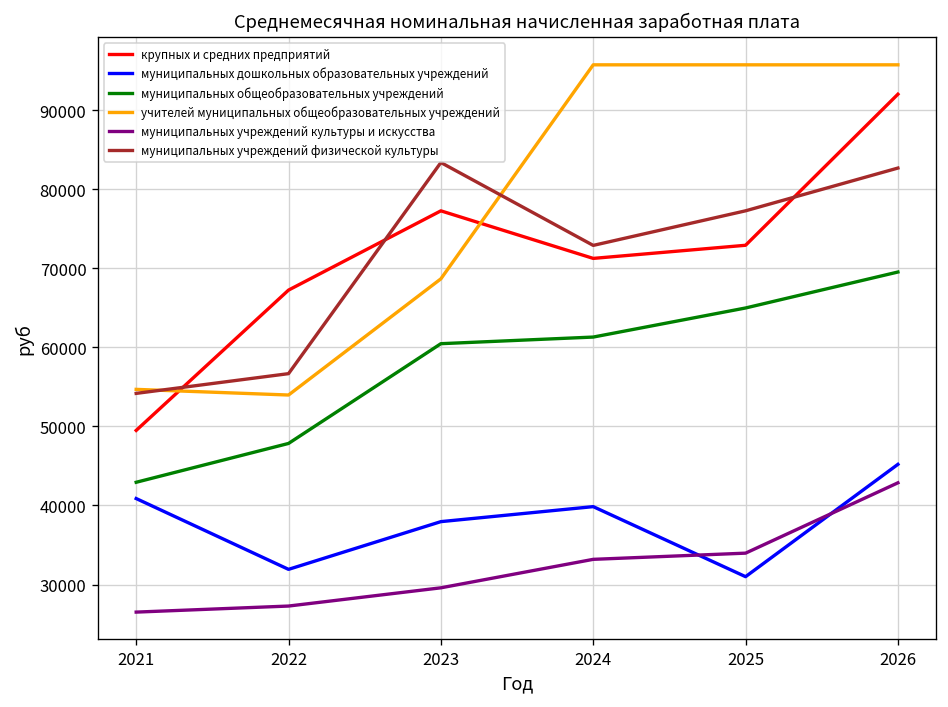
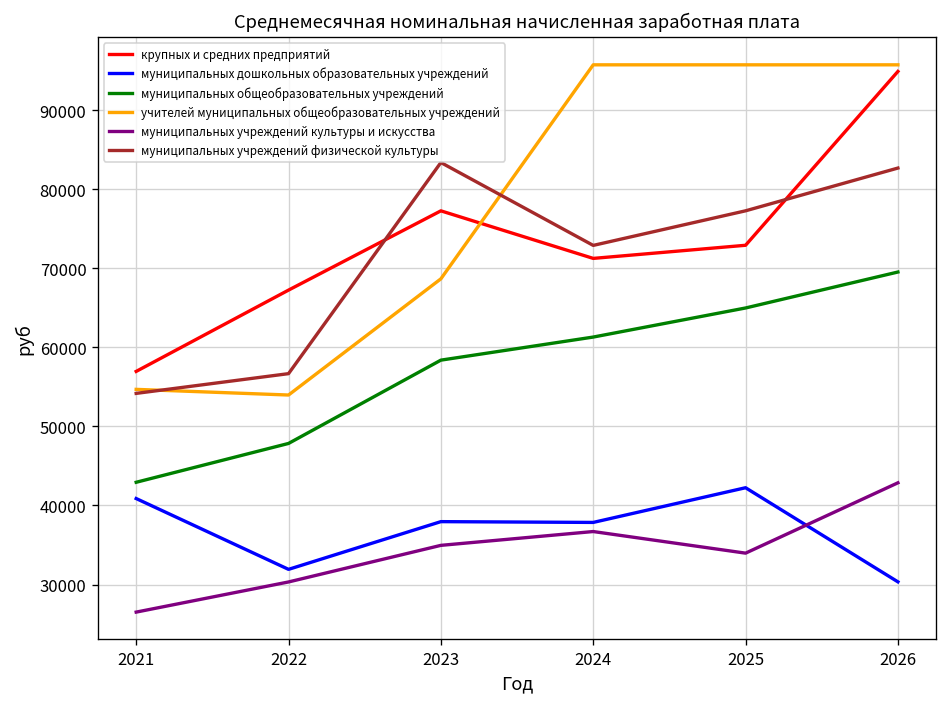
крупных и средних предприятий, 2021: 49000 -> 57000
муниципальных учреждений культуры и искусства, 2022: 27000 -> 30000
муниципальных общеобразовательных учреждений, 2023: 60000 -> 58000
муниципальных учреждений культуры и искусства, 2023: 30000 -> 35000
муниципальных дошкольных образовательных учреждений, 2024: 40000 -> 38000
муниципальных учреждений культуры и искусства, 2024: 33000 -> 37000
муниципальных дошкольных образовательных учреждений, 2025: 31000 -> 42000
крупных и средних предприятий, 2026: 92000 -> 95000
муниципальных дошкольных образовательных учреждений, 2026: 45000 -> 30000
